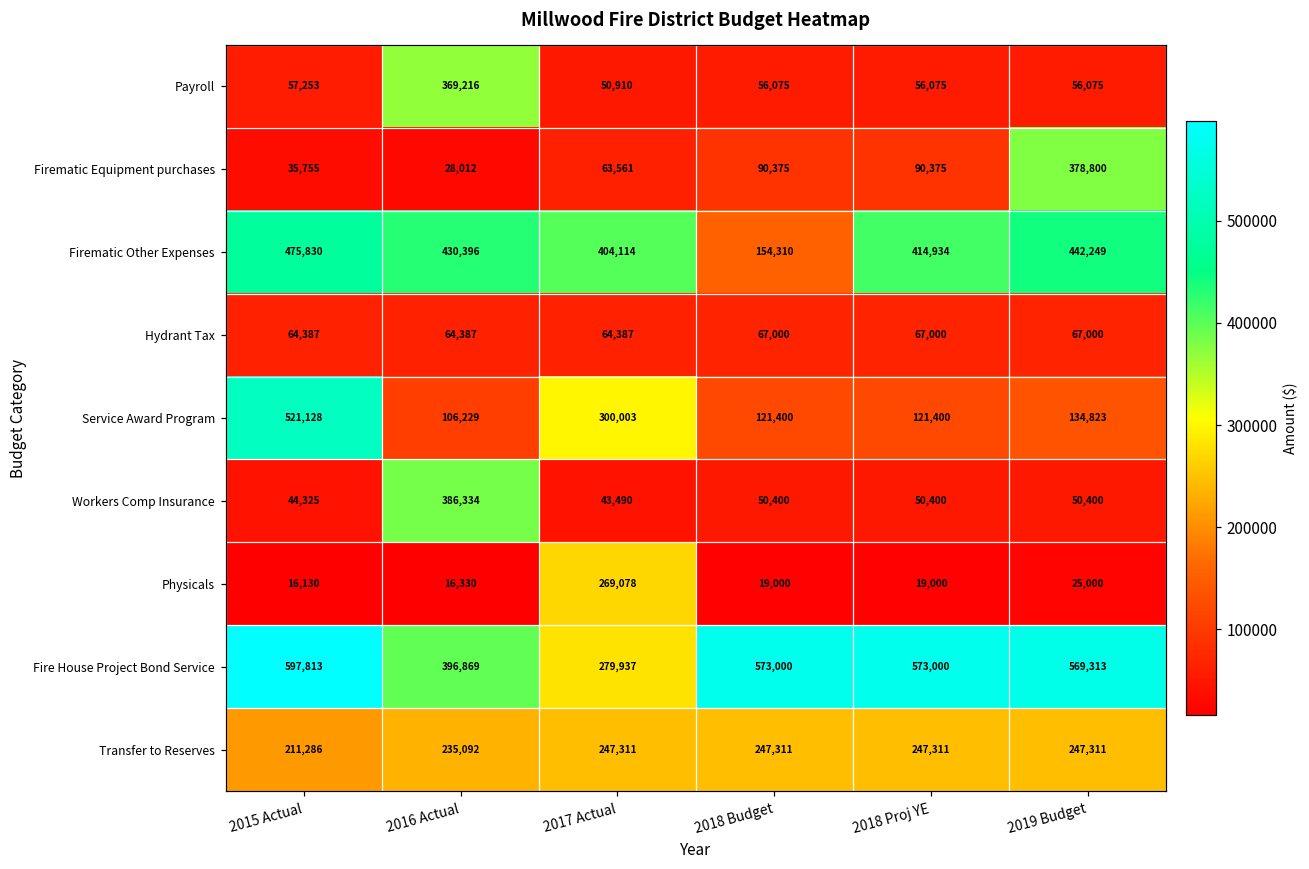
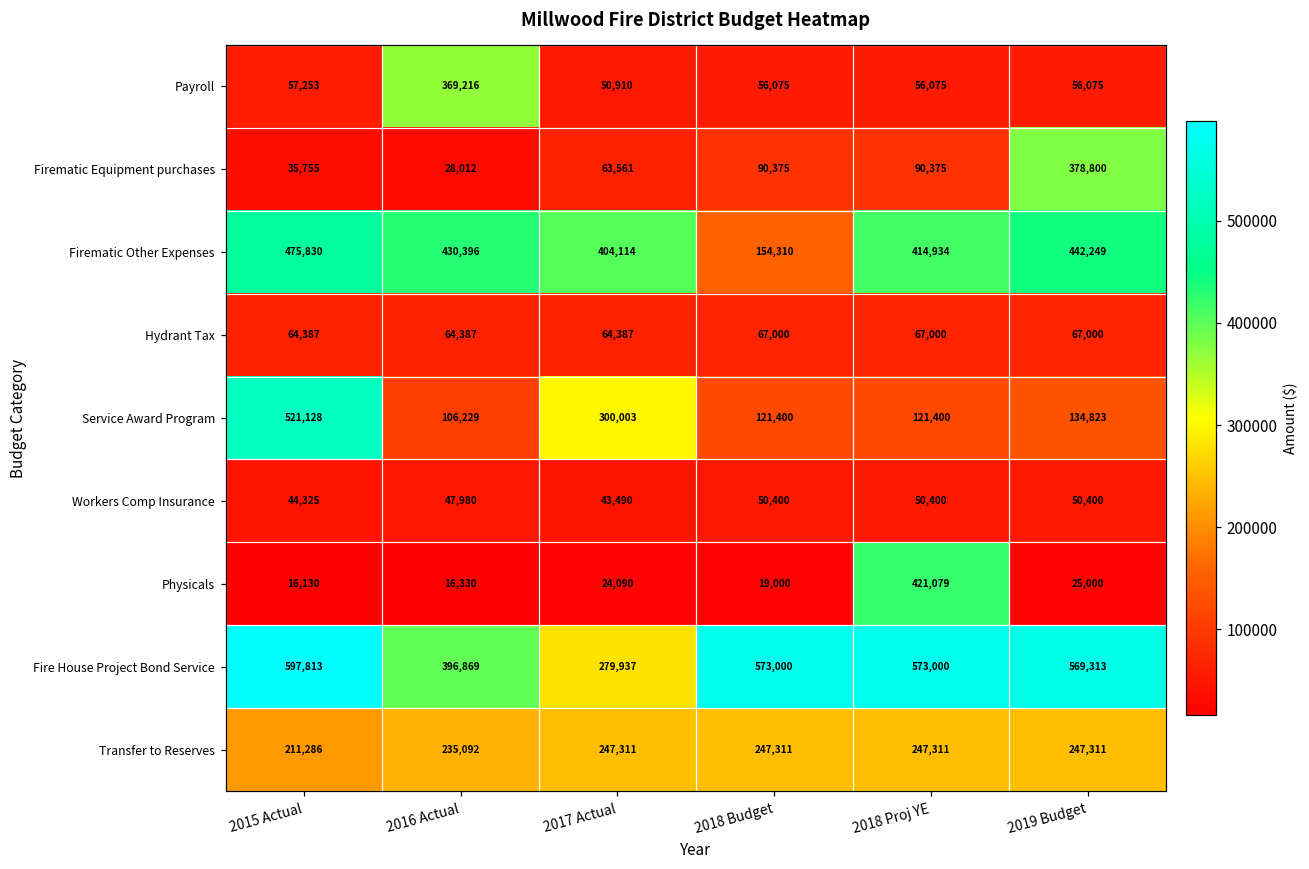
Workers Comp Insurance, 2016 Actual: 386,334 -> 47,980
Physicals, 2017 Actual: 269,078 -> 24,090
Physicals, 2018 Proj YE: 19,000 -> 421,079
